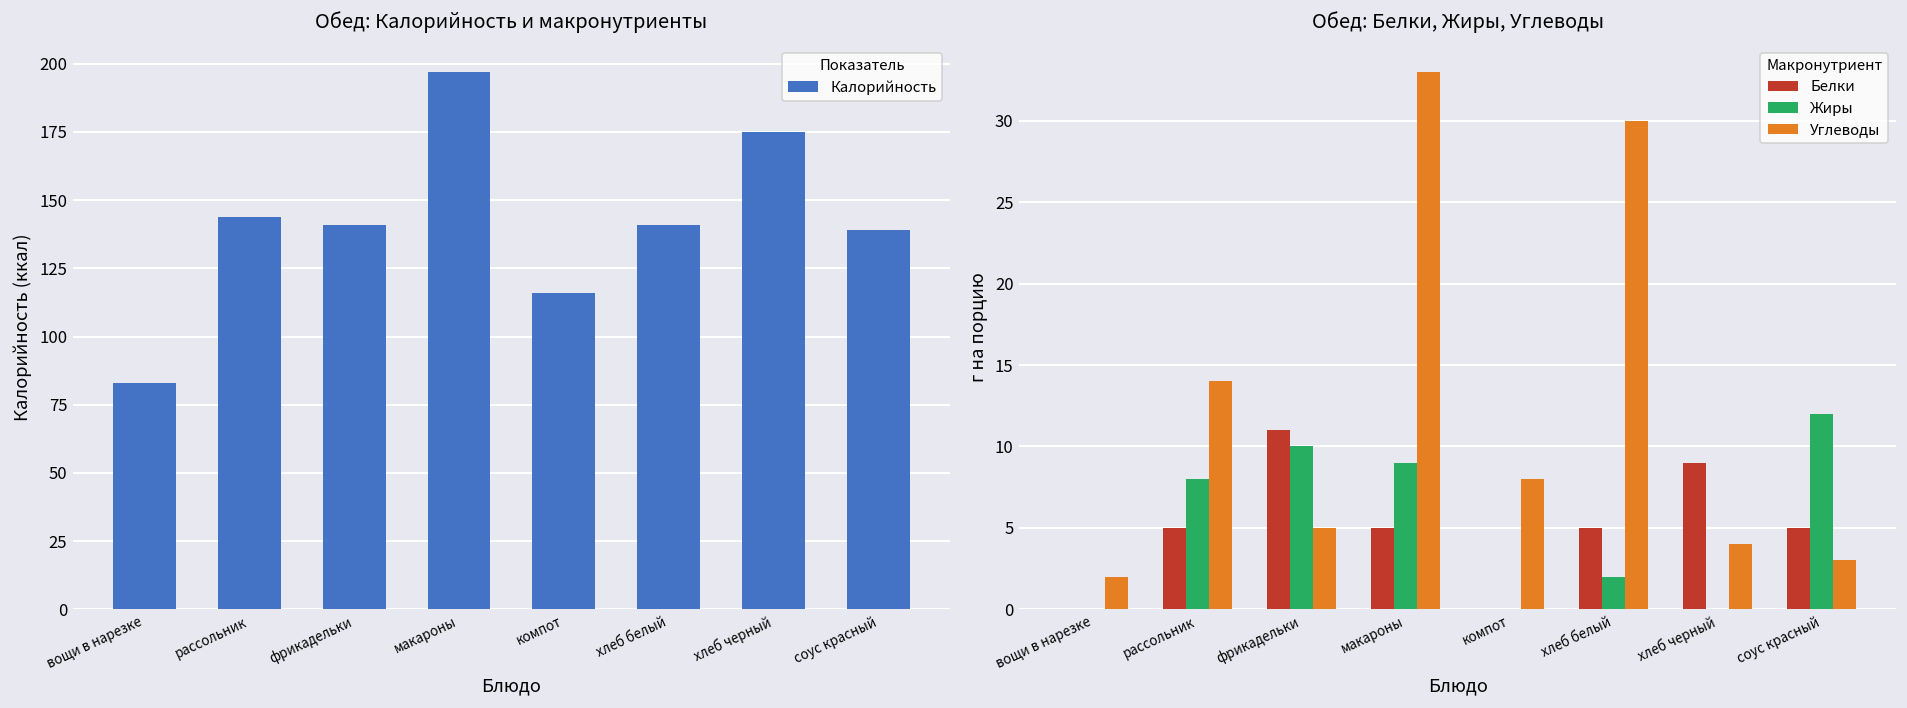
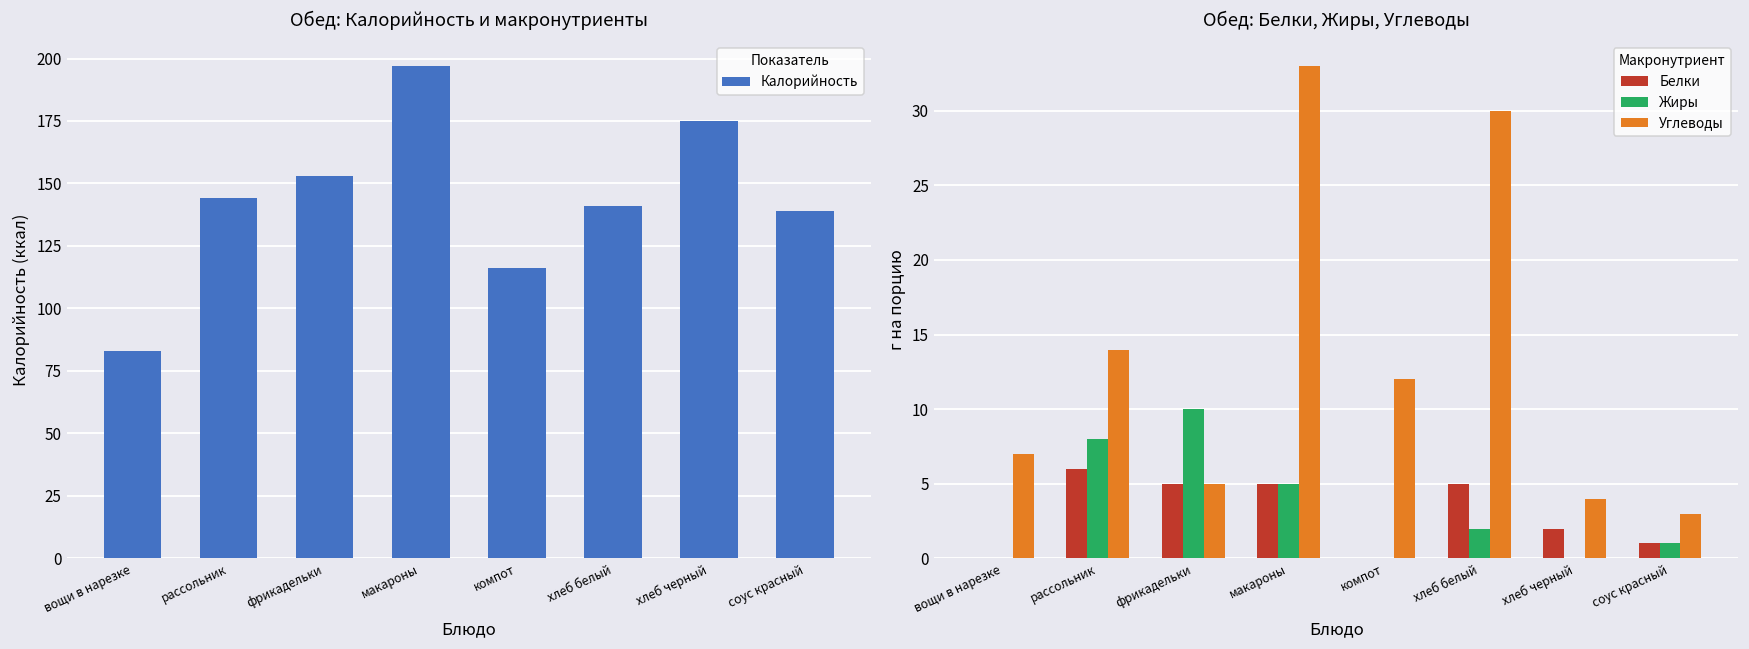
Обед: Калорийность и макронутриенты, фрикадельки: 141 -> 153
Обед: Белки, Жиры, Углеводы, Углеводы, вощи в нарезке: 2 -> 7
Обед: Белки, Жиры, Углеводы, Белки, рассольник: 5 -> 6
Обед: Белки, Жиры, Углеводы, Белки, фрикадельки: 11 -> 5
Обед: Белки, Жиры, Углеводы, Жиры, макароны: 9 -> 5
Обед: Белки, Жиры, Углеводы, Углеводы, компот: 8 -> 12
Обед: Белки, Жиры, Углеводы, Белки, хлеб черный: 9 -> 2
Обед: Белки, Жиры, Углеводы, Белки, соус красный: 5 -> 1
Обед: Белки, Жиры, Углеводы, Жиры, соус красный: 12 -> 1
